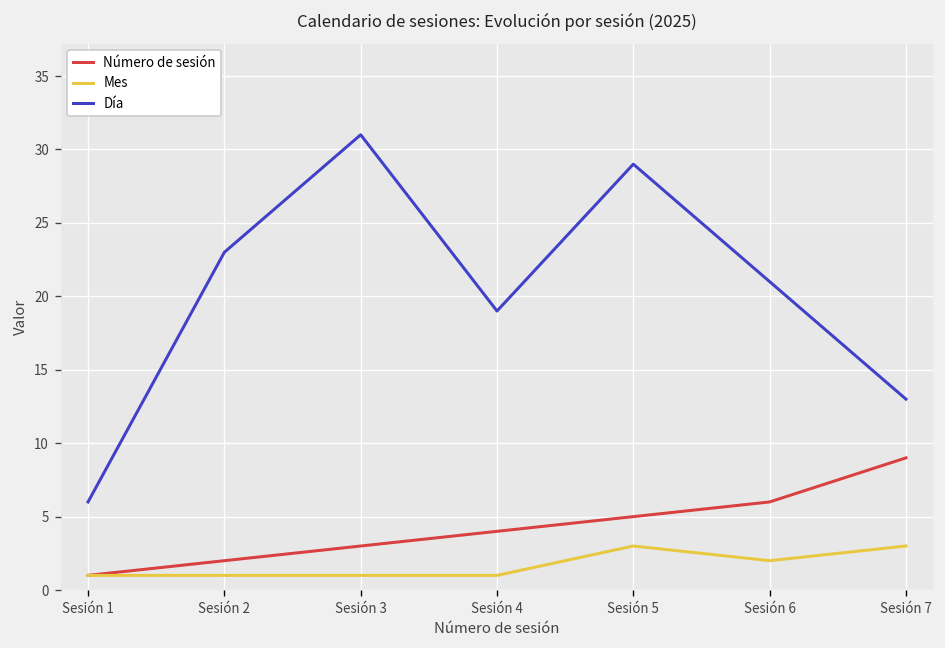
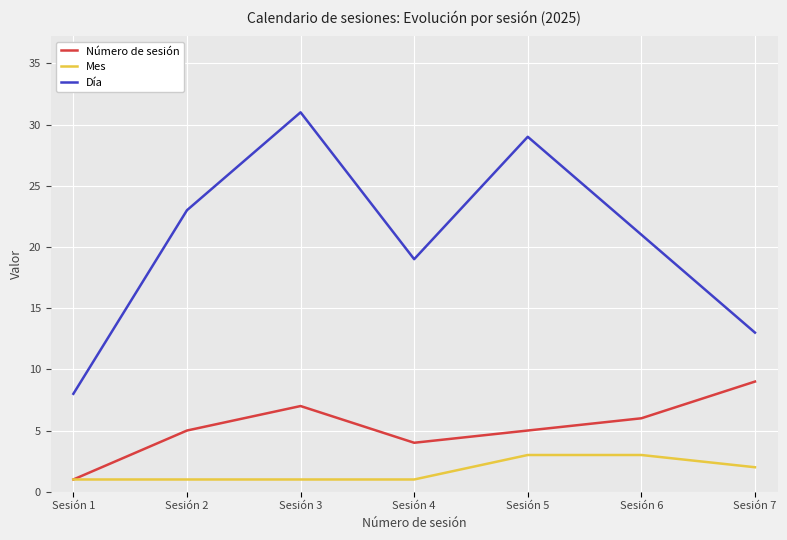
Día, Sesión 1: 6 -> 8
Número de sesión, Sesión 2: 2 -> 5
Número de sesión, Sesión 3: 3 -> 7
Mes, Sesión 6: 2 -> 3
Mes, Sesión 7: 3 -> 2
